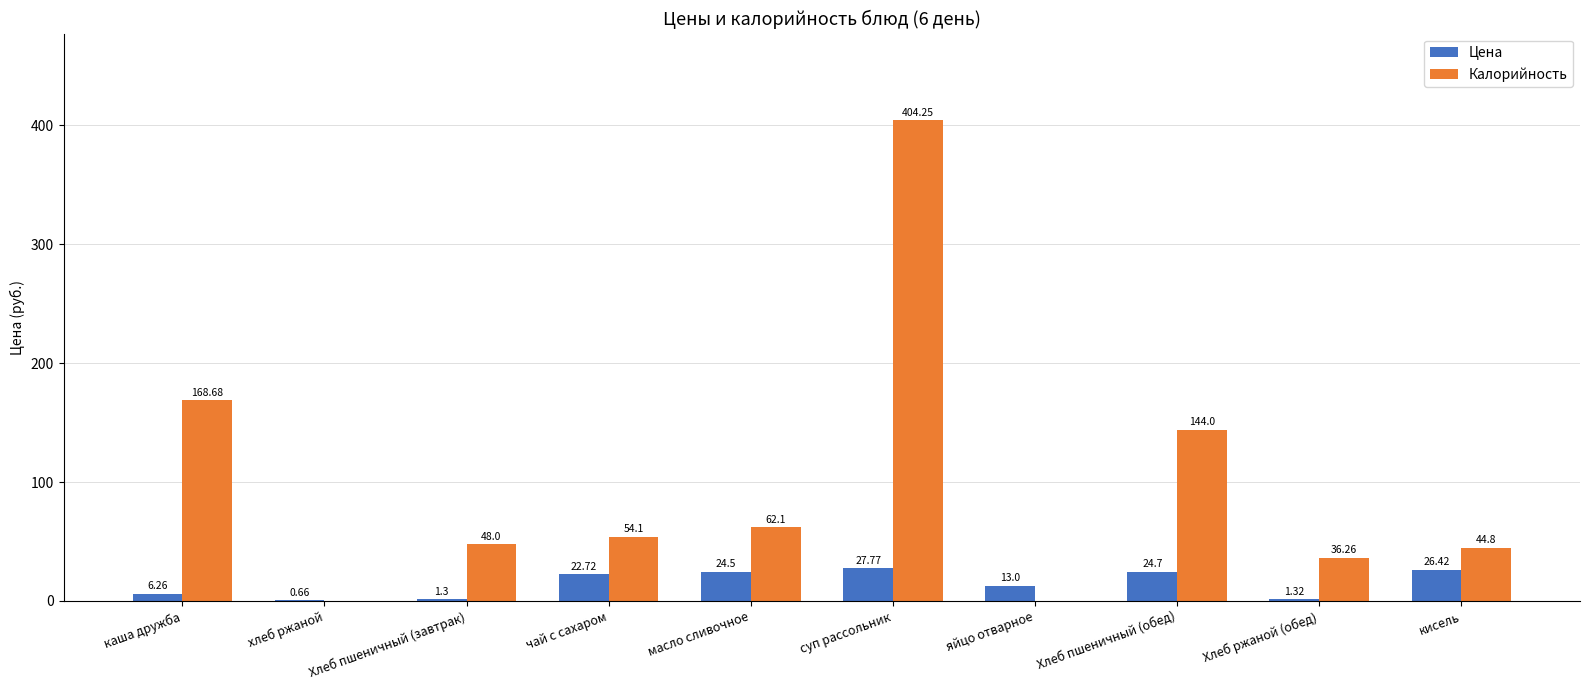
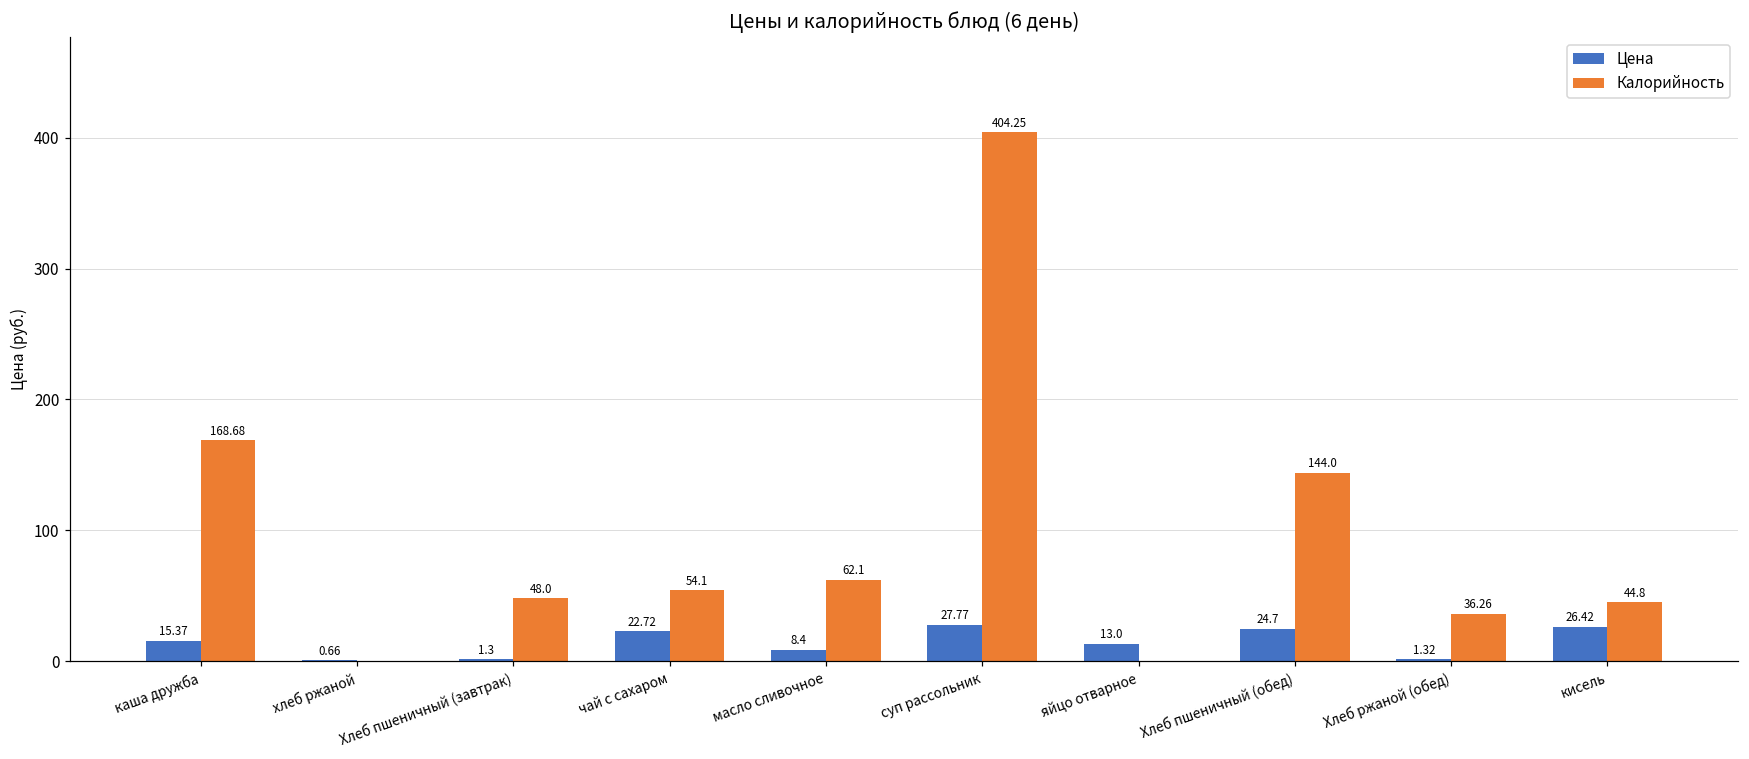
Цена, каша дружба: 6.26 -> 15.37
Цена, масло сливочное: 24.5 -> 8.4
